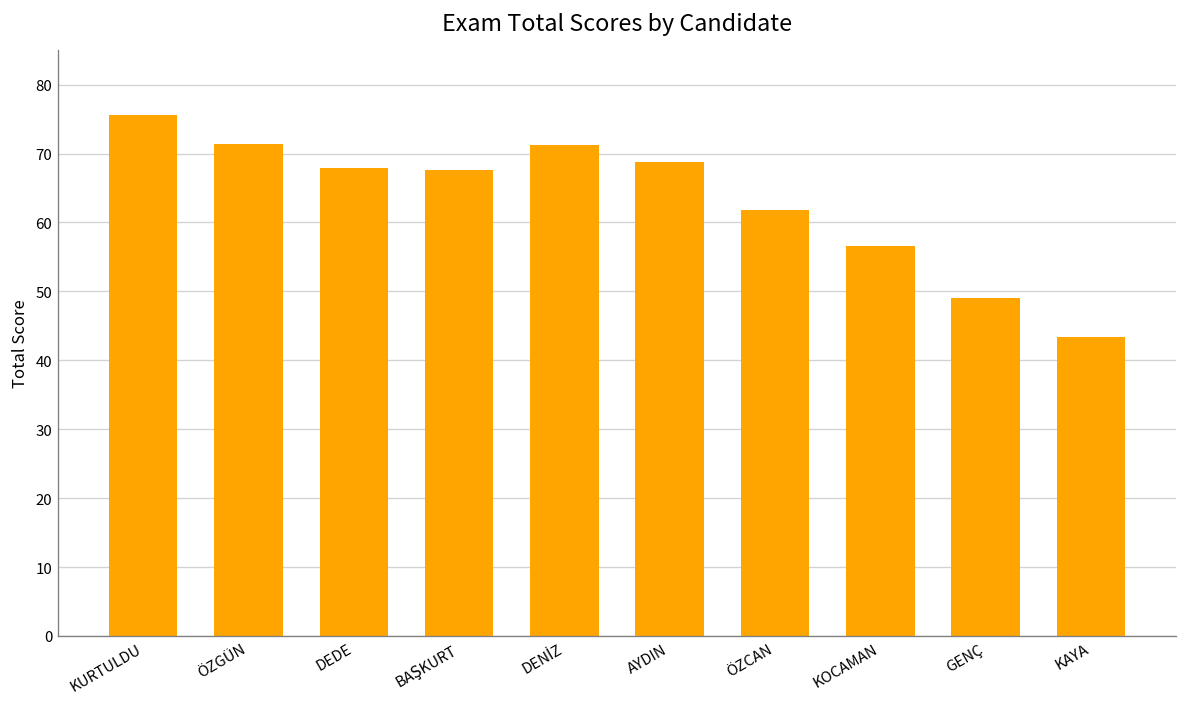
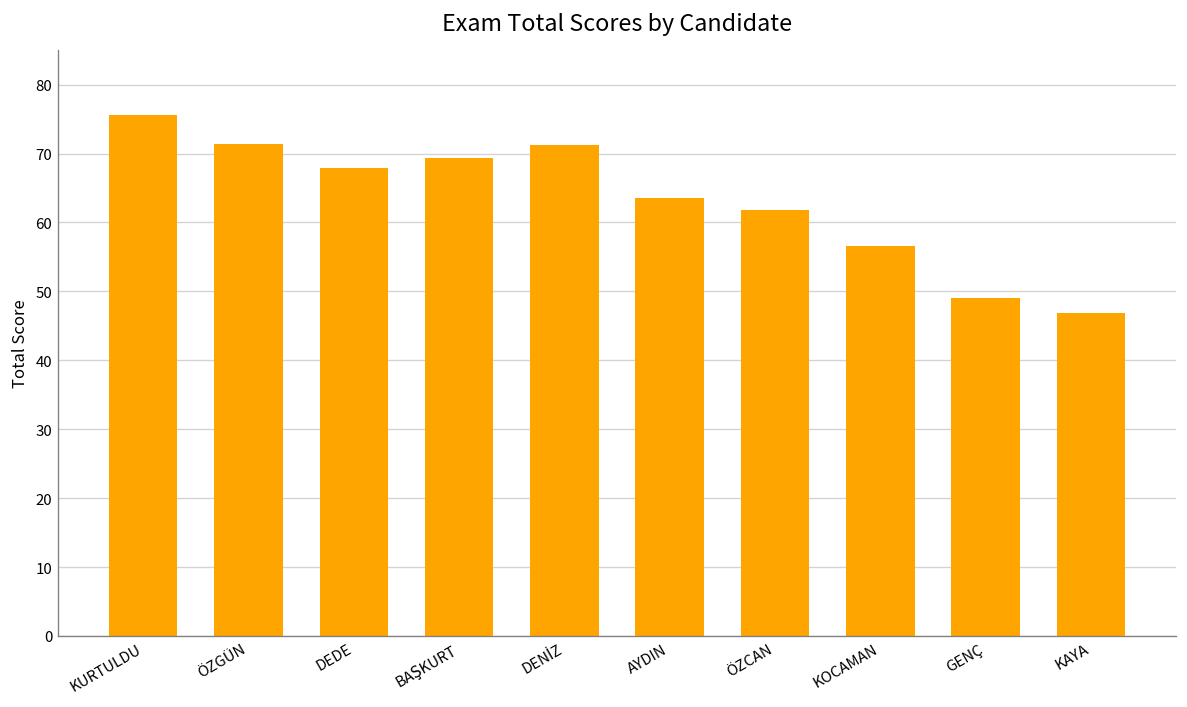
BAŞKURT: 68 -> 69
AYDIN: 69 -> 64
KAYA: 43 -> 47
